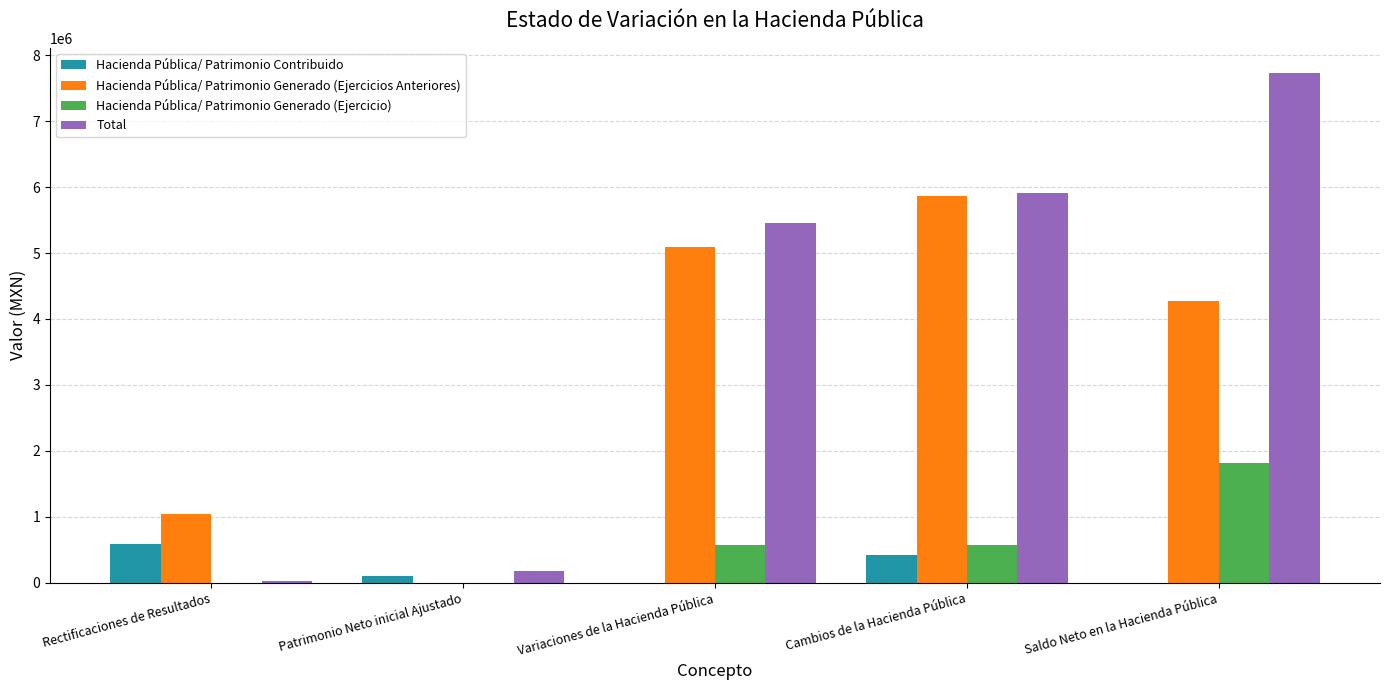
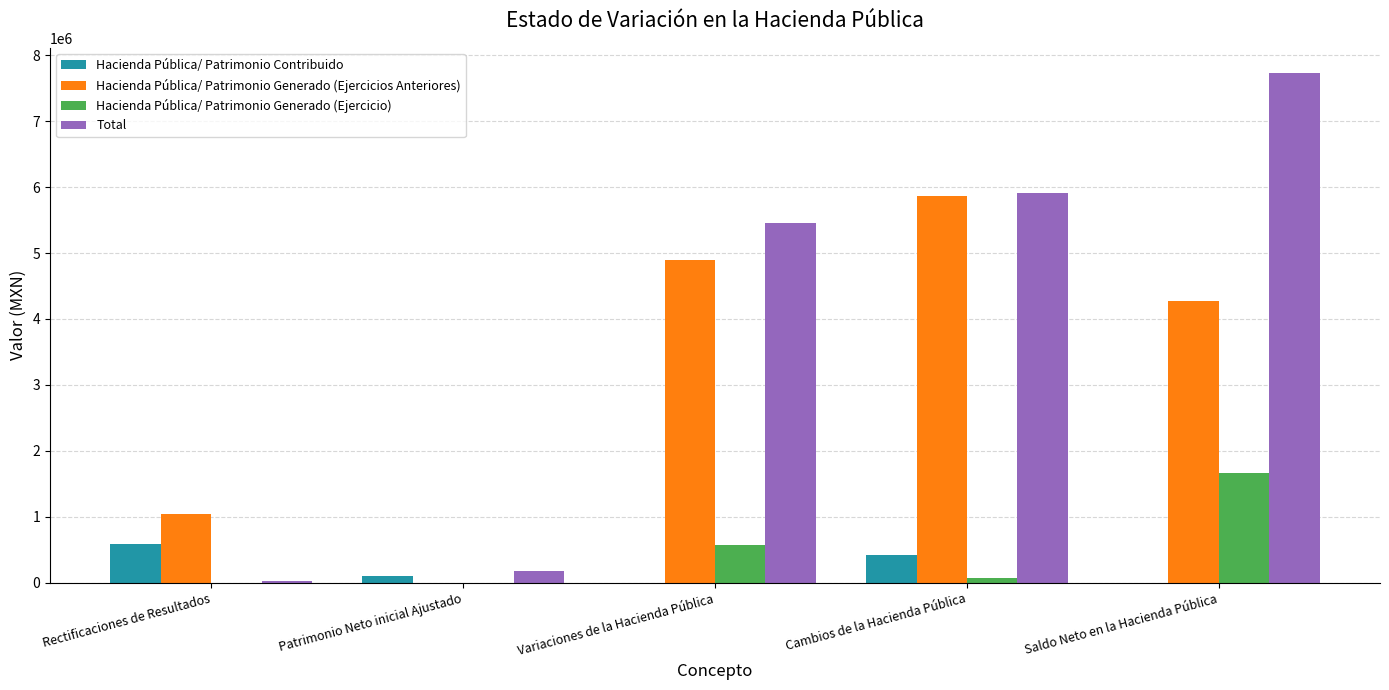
Hacienda Pública/ Patrimonio Generado (Ejercicios Anteriores), Variaciones de la Hacienda Pública: 5100000 -> 4900000
Hacienda Pública/ Patrimonio Generado (Ejercicio), Cambios de la Hacienda Pública: 600000 -> 100000
Hacienda Pública/ Patrimonio Generado (Ejercicio), Saldo Neto en la Hacienda Pública: 1800000 -> 1700000
